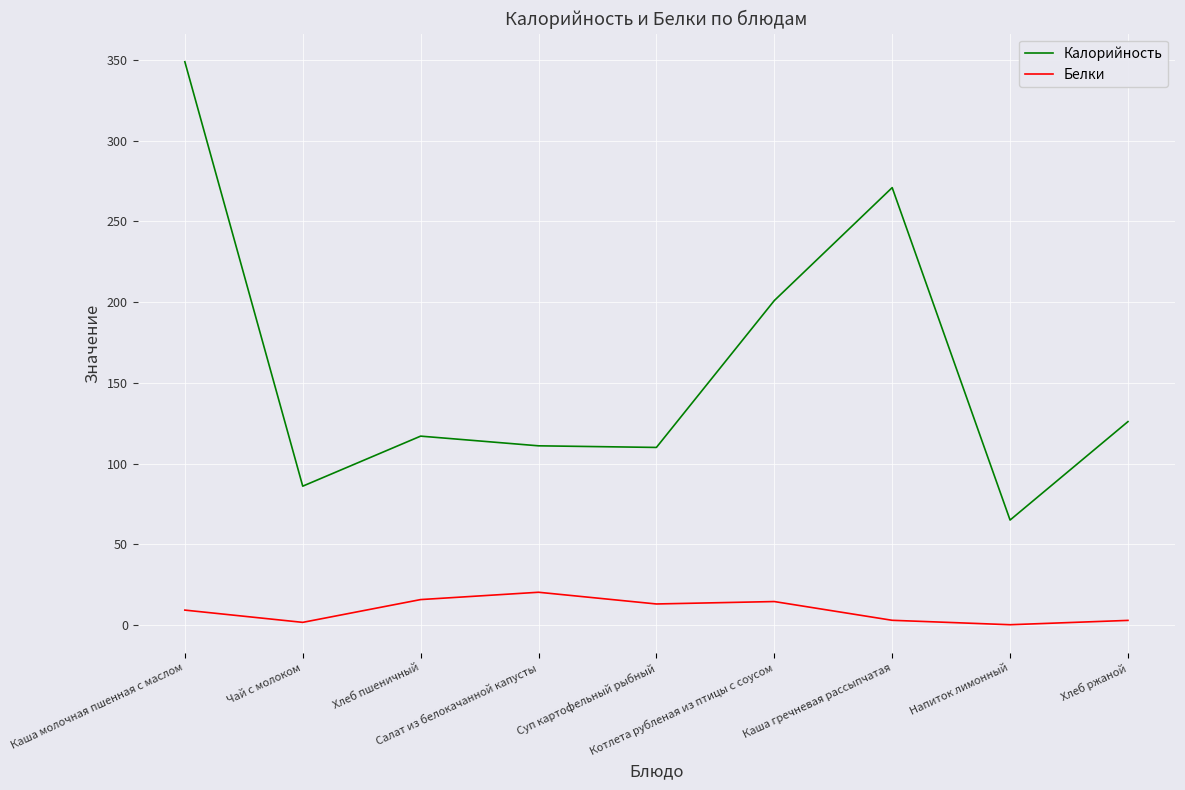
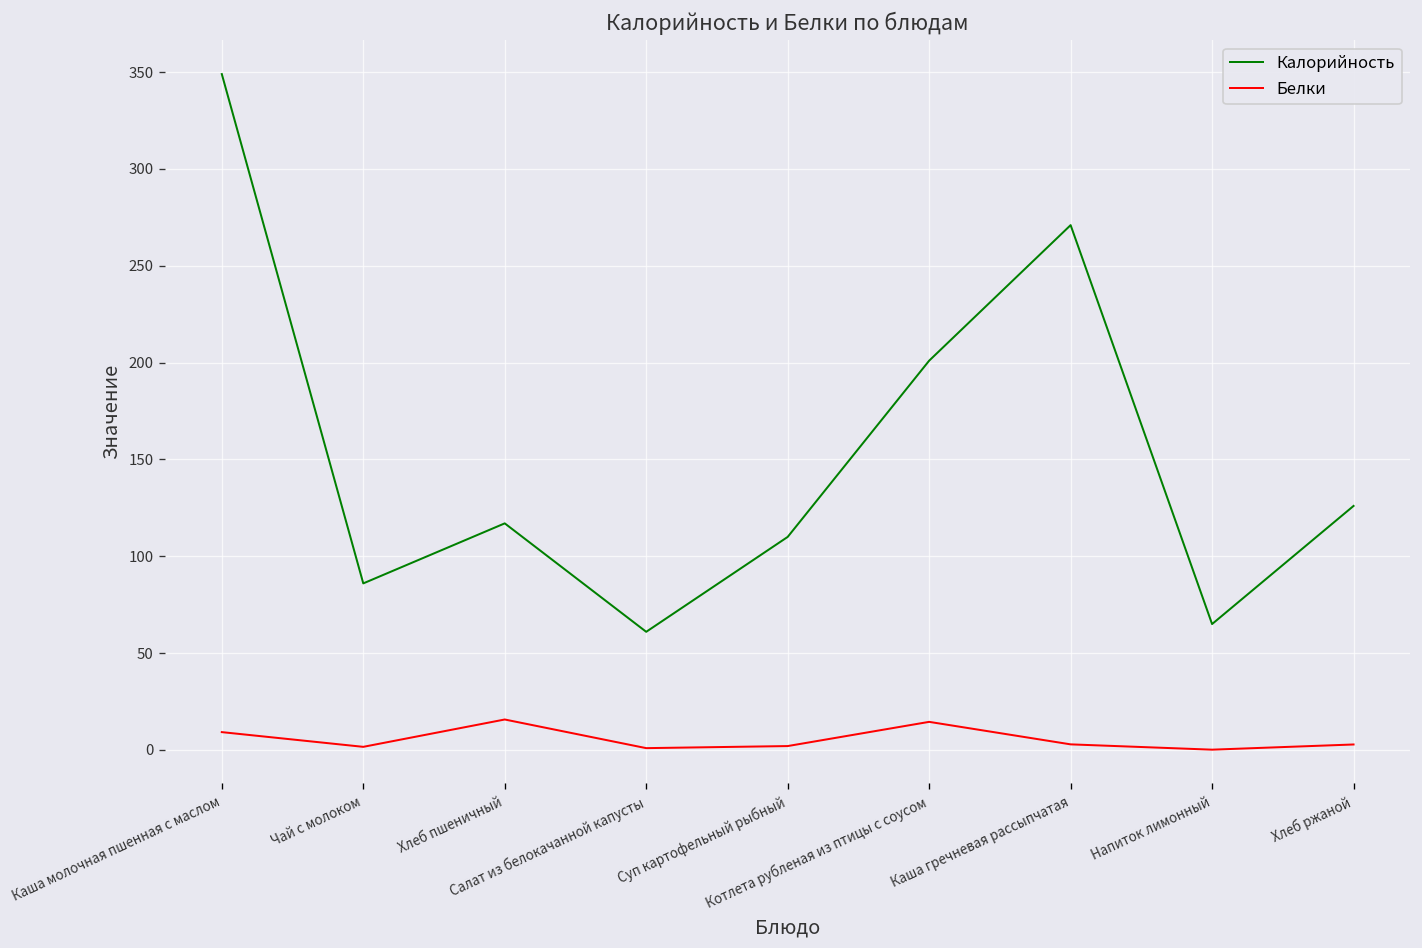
Калорийность, Салат из белокачанной капусты: 111 -> 61
Белки, Салат из белокачанной капусты: 20 -> 1
Белки, Суп картофельный рыбный: 13 -> 2
